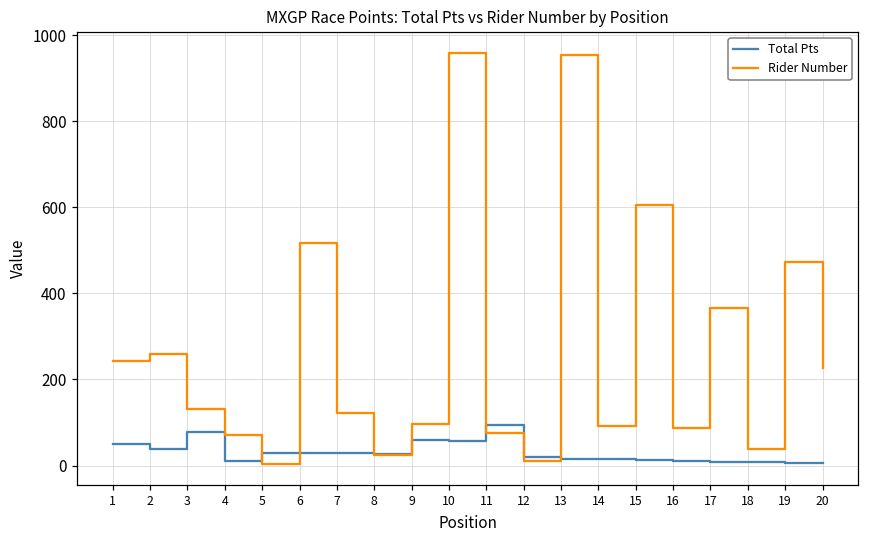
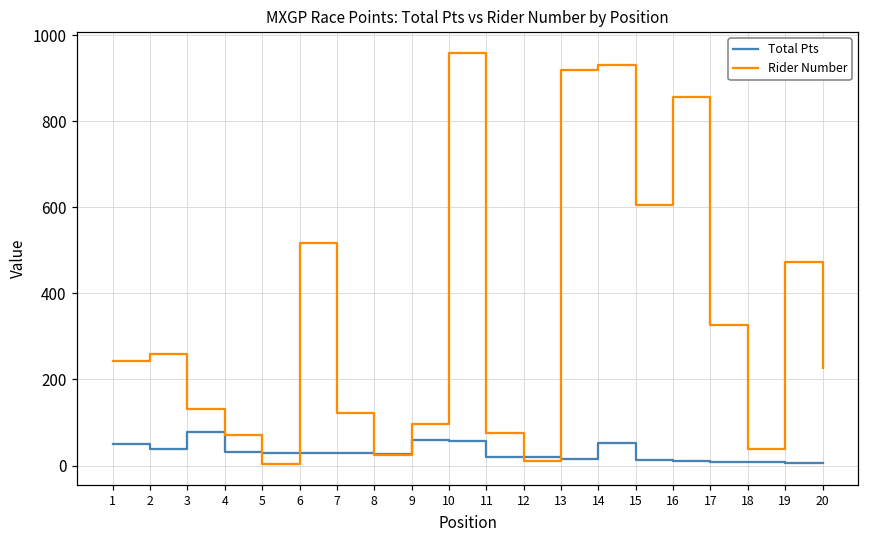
Total Pts, 4: 10 -> 30
Total Pts, 11: 90 -> 20
Rider Number, 13: 950 -> 920
Total Pts, 14: 10 -> 50
Rider Number, 14: 90 -> 930
Rider Number, 16: 90 -> 860
Rider Number, 17: 370 -> 330
